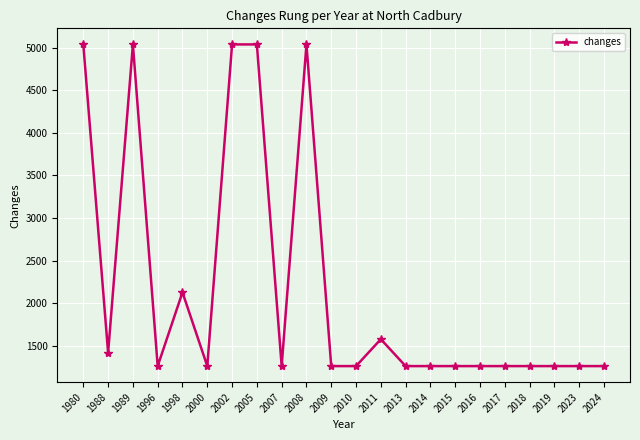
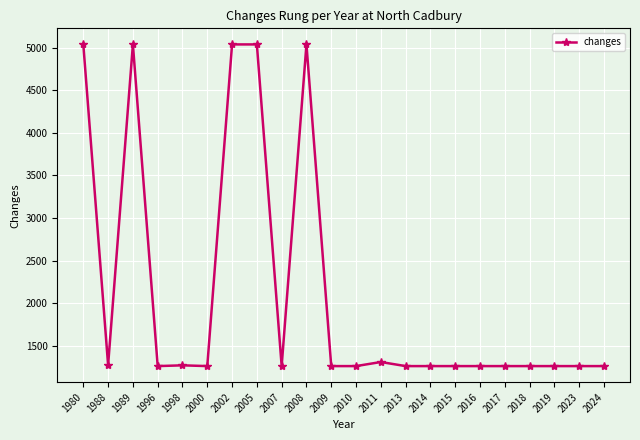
1988: 1400 -> 1300
1998: 2100 -> 1300
2011: 1600 -> 1300
